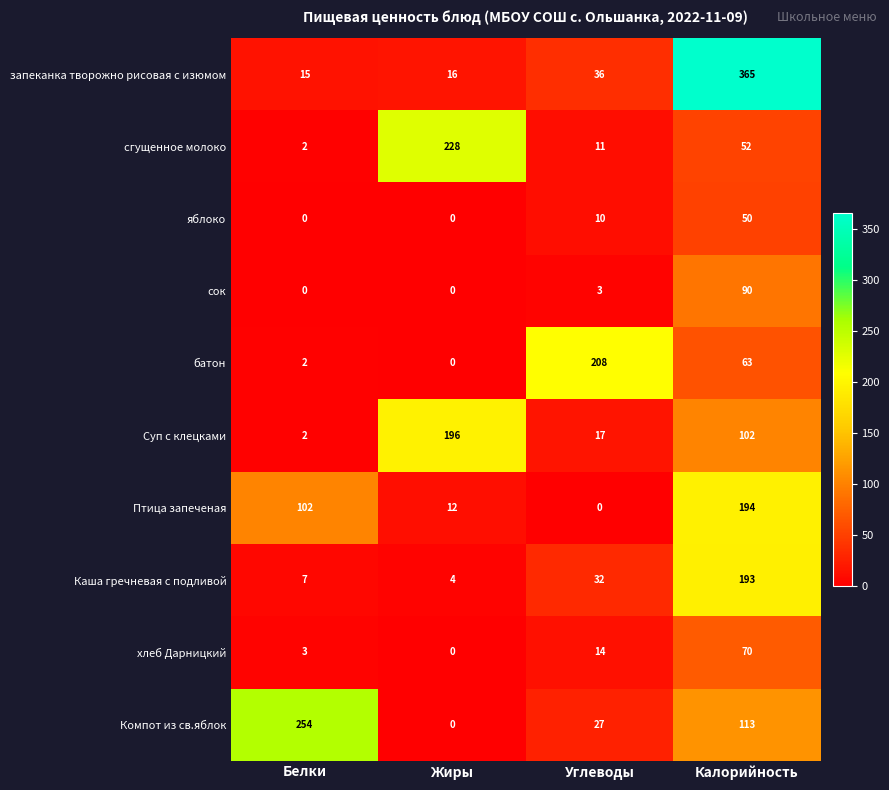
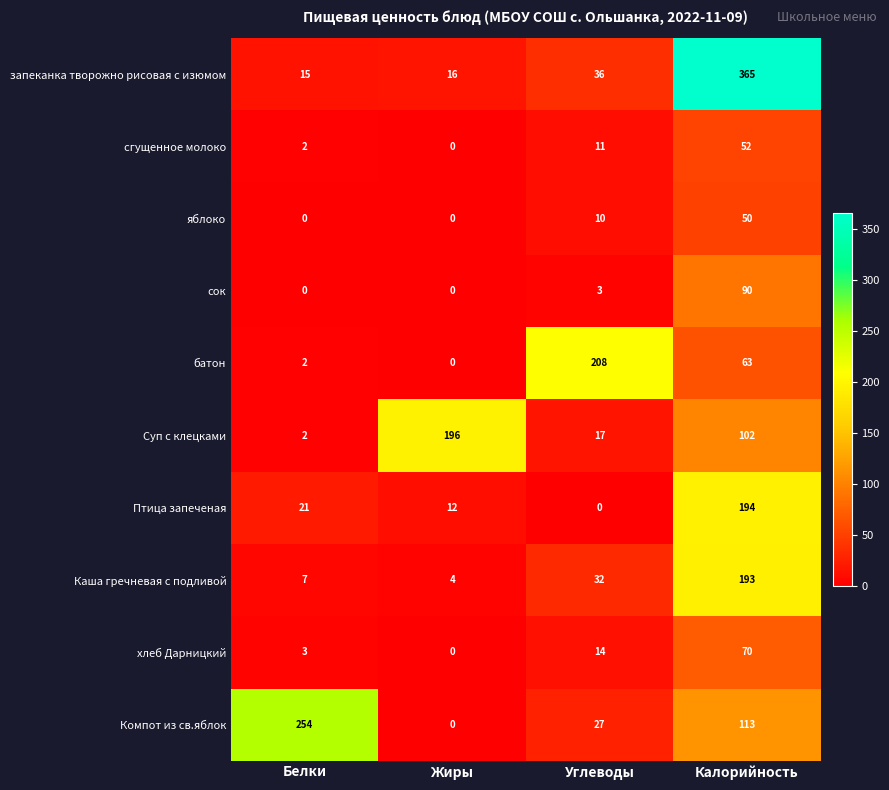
сгущенное молоко, Жиры: 228 -> 0
Птица запеченая, Белки: 102 -> 21
